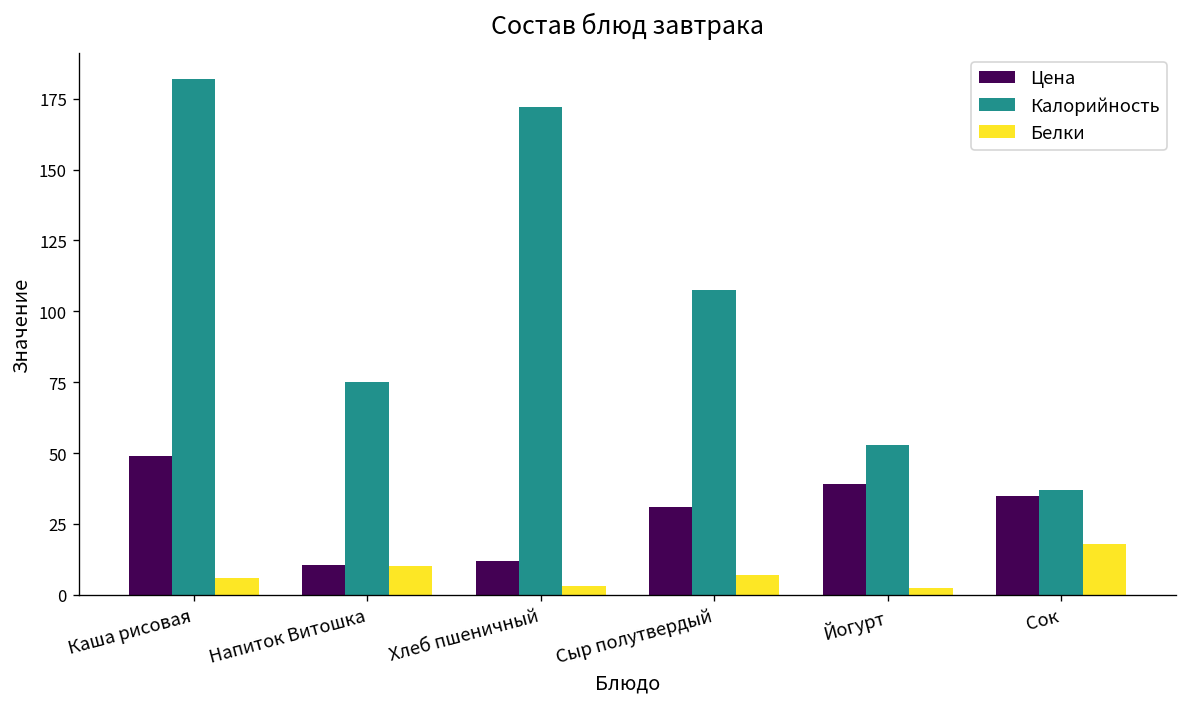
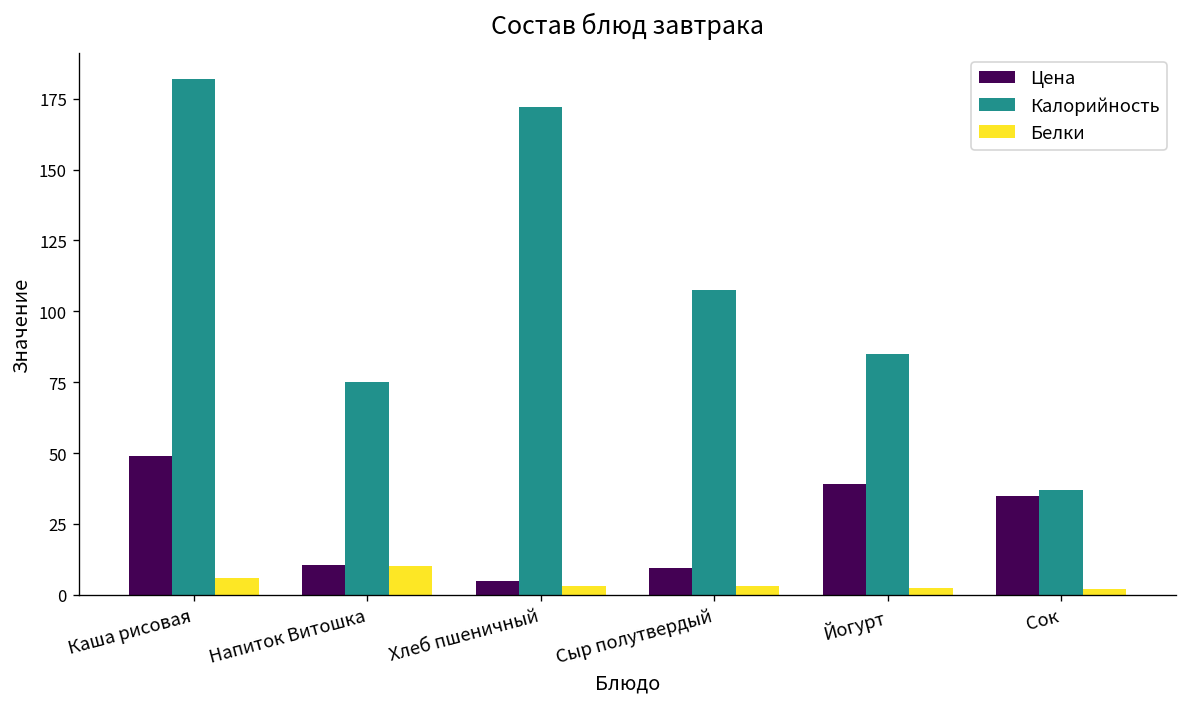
Цена, Хлеб пшеничный: 12 -> 5
Цена, Сыр полутвердый: 31 -> 10
Белки, Сыр полутвердый: 7 -> 3
Калорийность, Йогурт: 53 -> 85
Белки, Сок: 18 -> 2
